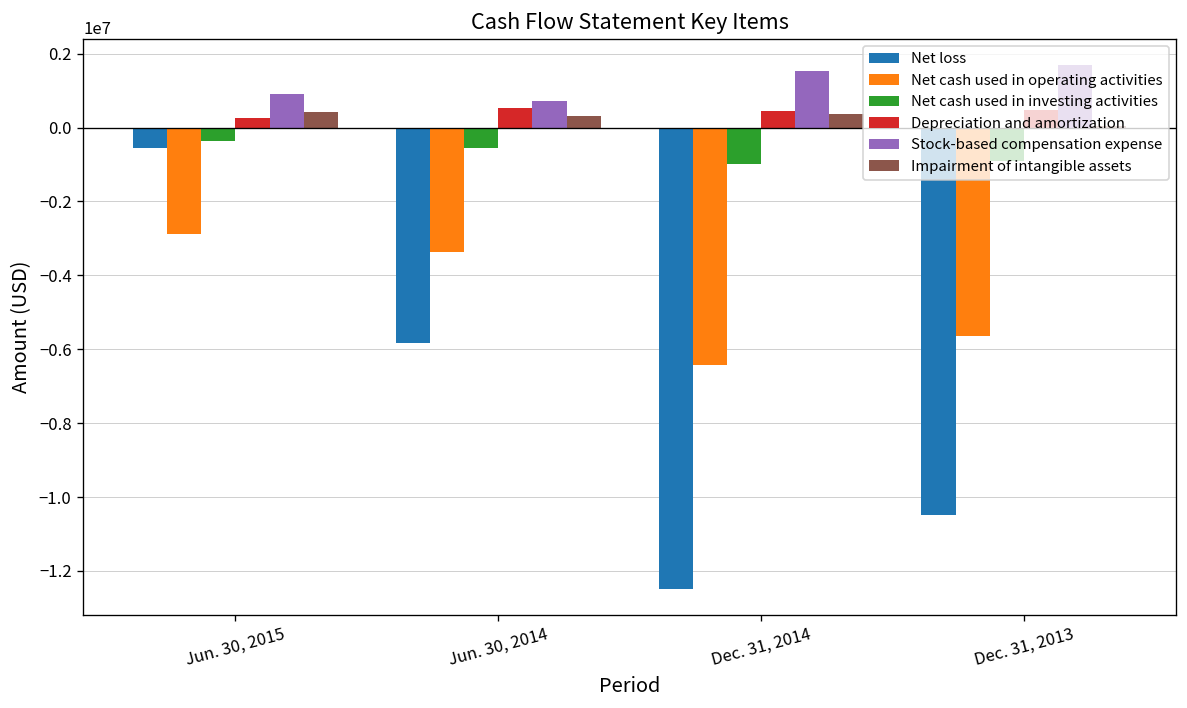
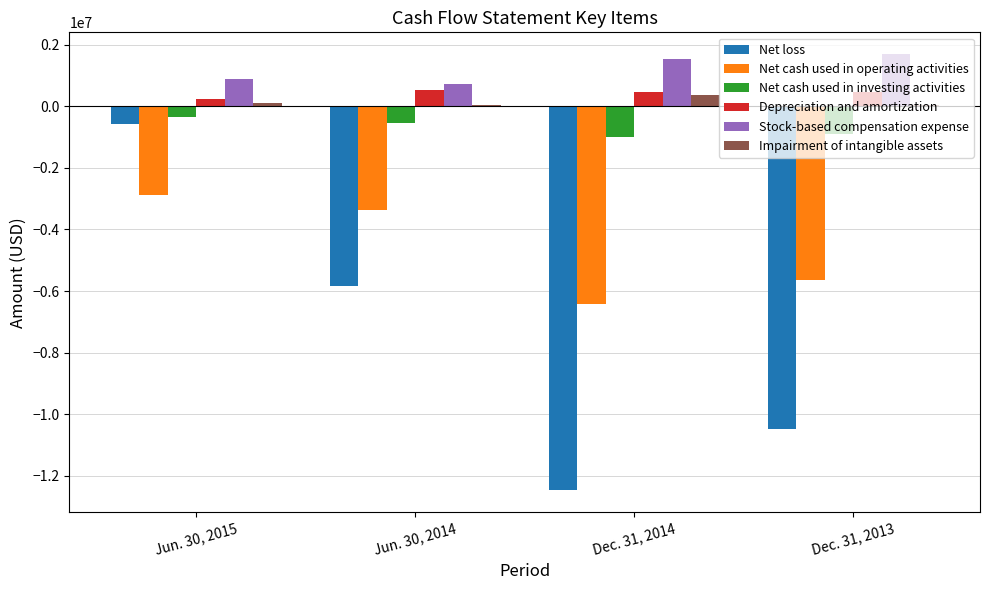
Impairment of intangible assets, Jun. 30, 2015: 400000 -> 100000
Impairment of intangible assets, Jun. 30, 2014: 300000 -> 0
